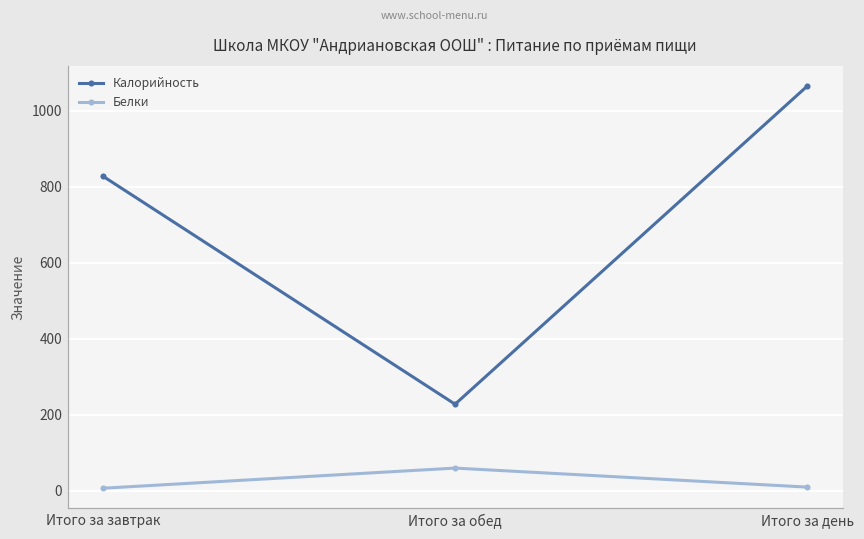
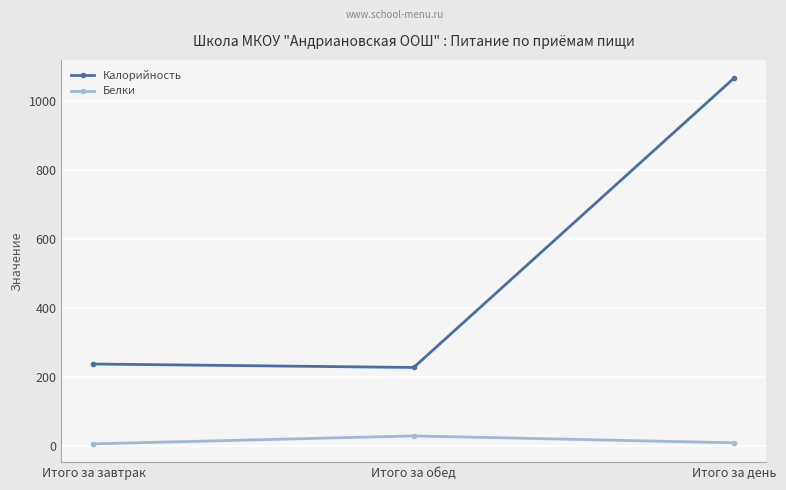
Калорийность, Итого за завтрак: 830 -> 240
Белки, Итого за обед: 60 -> 30
